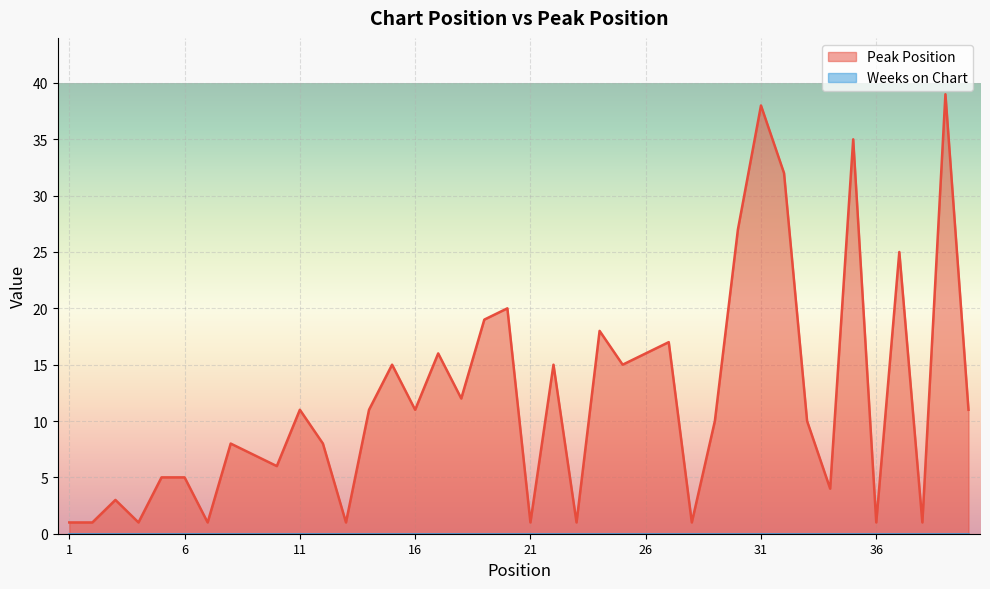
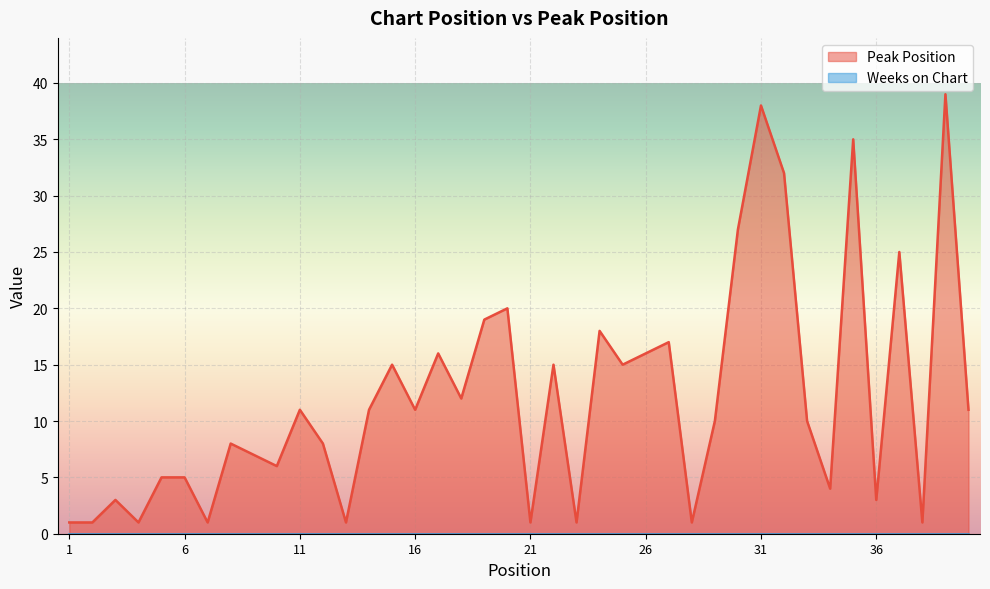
Peak Position, 36: 1 -> 3
